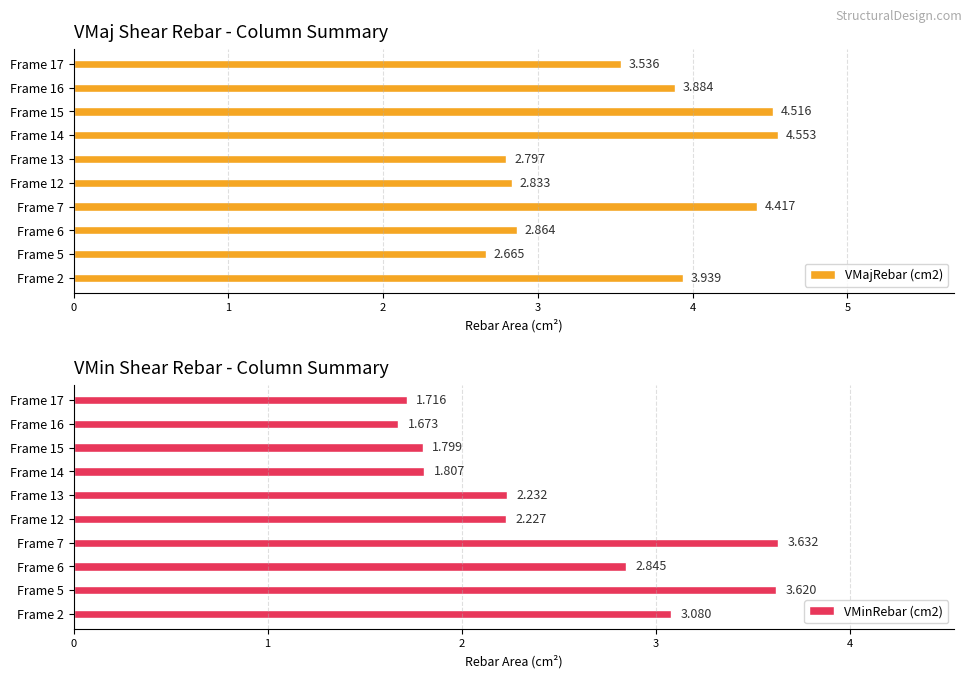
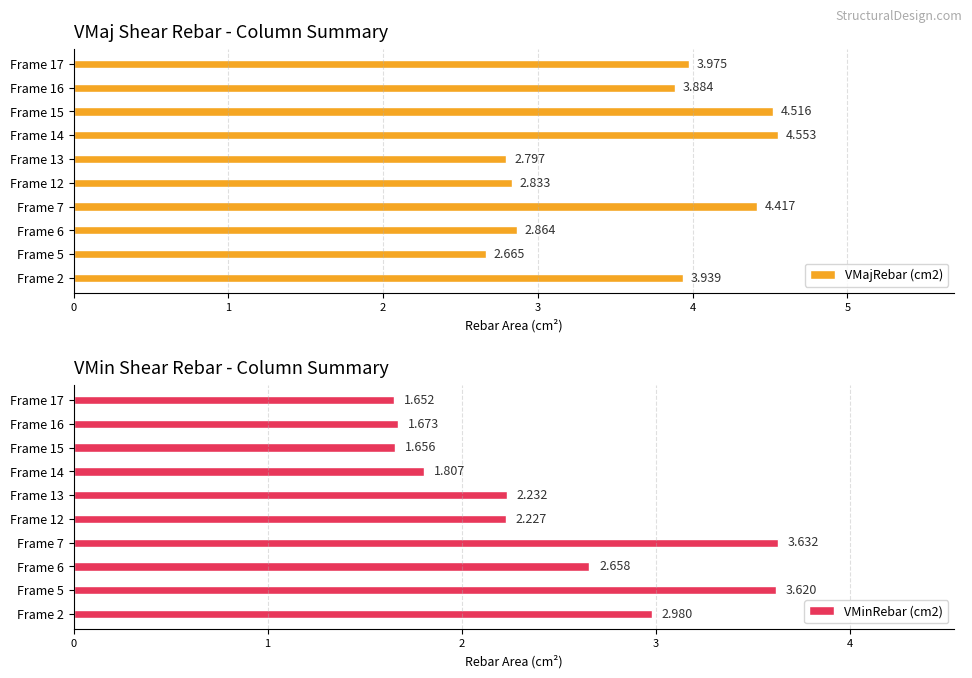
VMaj Shear Rebar - Column Summary, Frame 17: 3.536 -> 3.975
VMin Shear Rebar - Column Summary, Frame 17: 1.716 -> 1.652
VMin Shear Rebar - Column Summary, Frame 15: 1.799 -> 1.656
VMin Shear Rebar - Column Summary, Frame 6: 2.845 -> 2.658
VMin Shear Rebar - Column Summary, Frame 2: 3.080 -> 2.980
